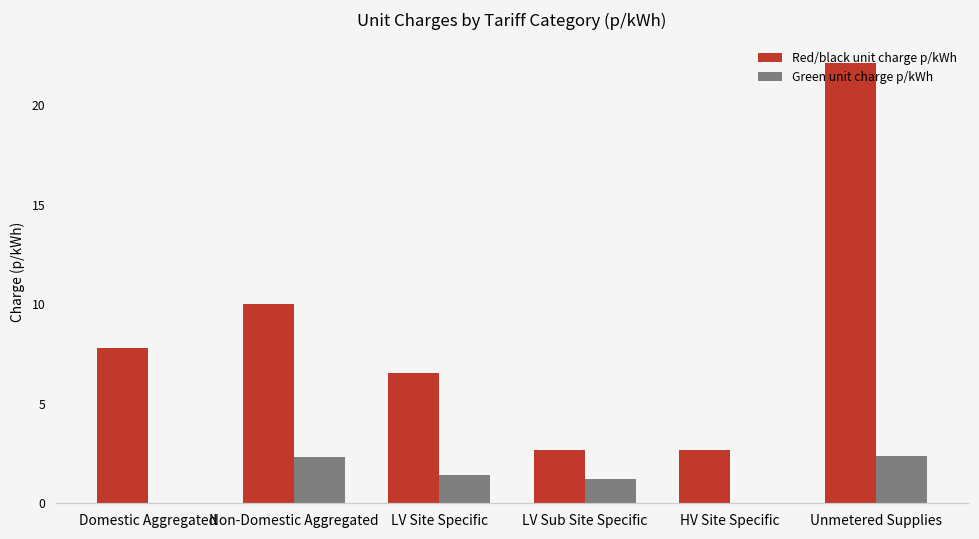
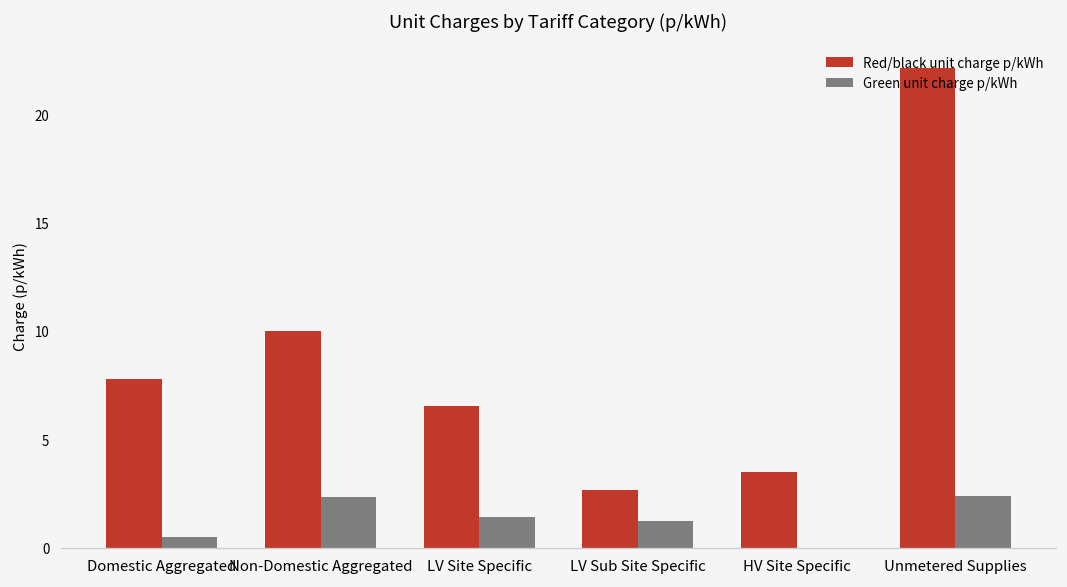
Green unit charge p/kWh, Domestic Aggregated: 0.0 -> 0.5
Red/black unit charge p/kWh, HV Site Specific: 2.7 -> 3.5
